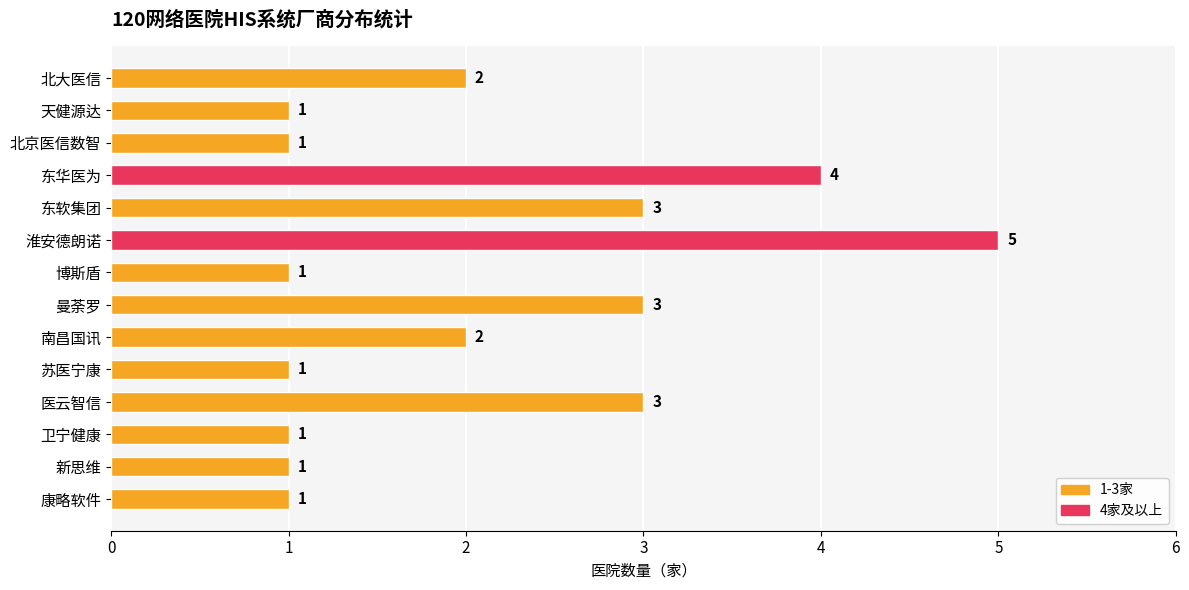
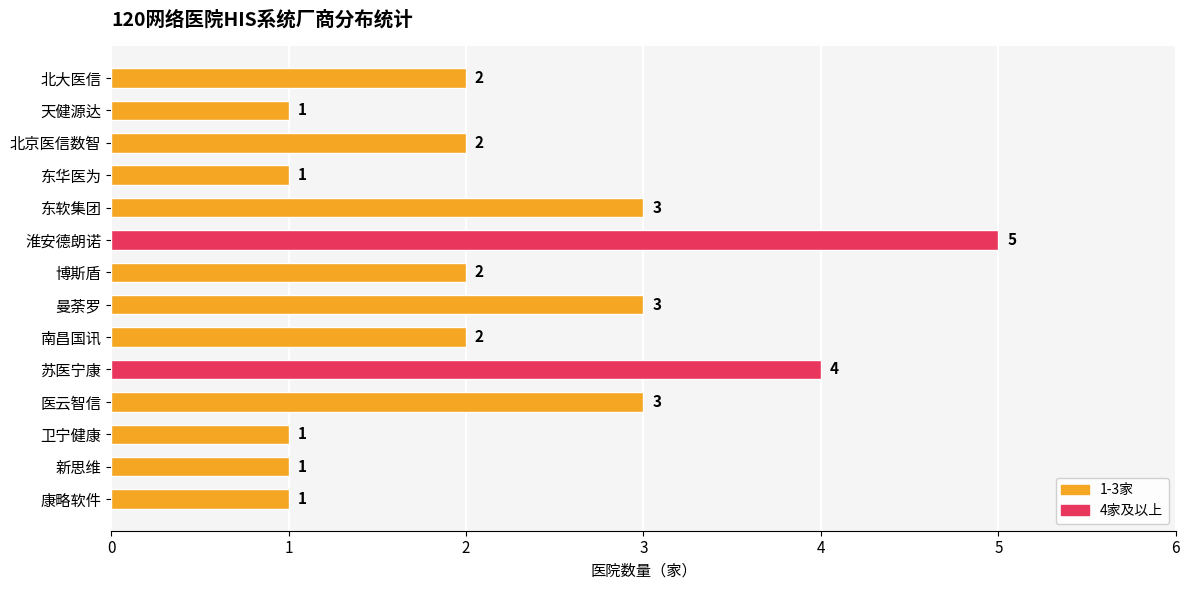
北京医信数智: 1 -> 2
东华医为: 4 -> 1
博斯盾: 1 -> 2
苏医宁康: 1 -> 4
